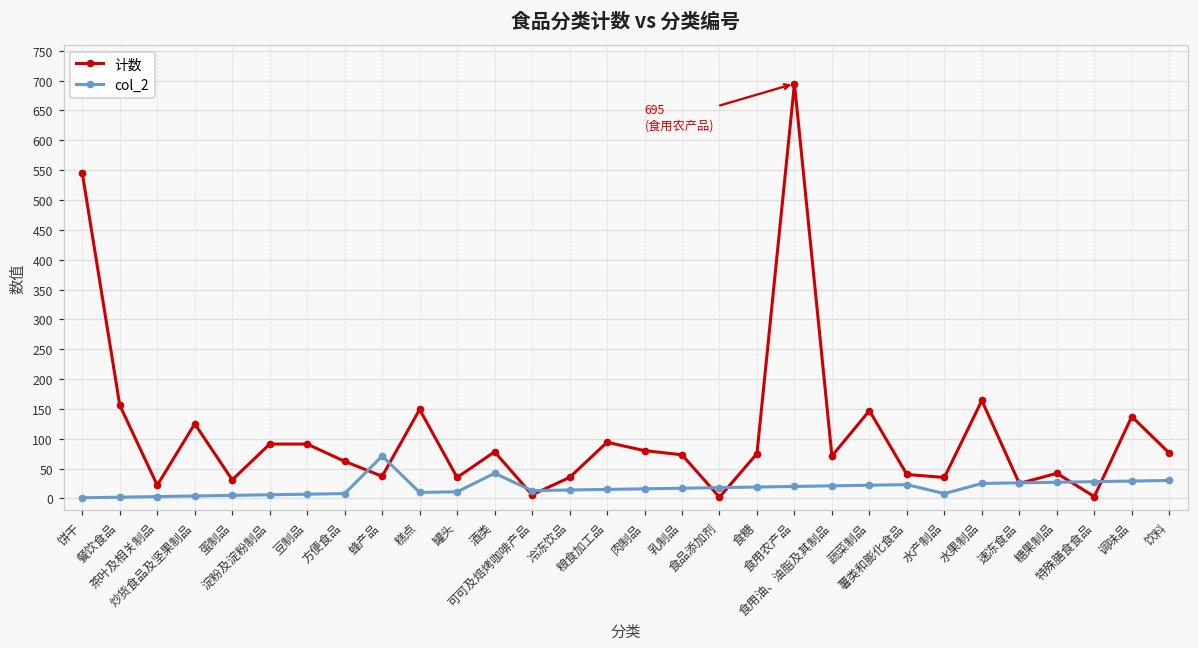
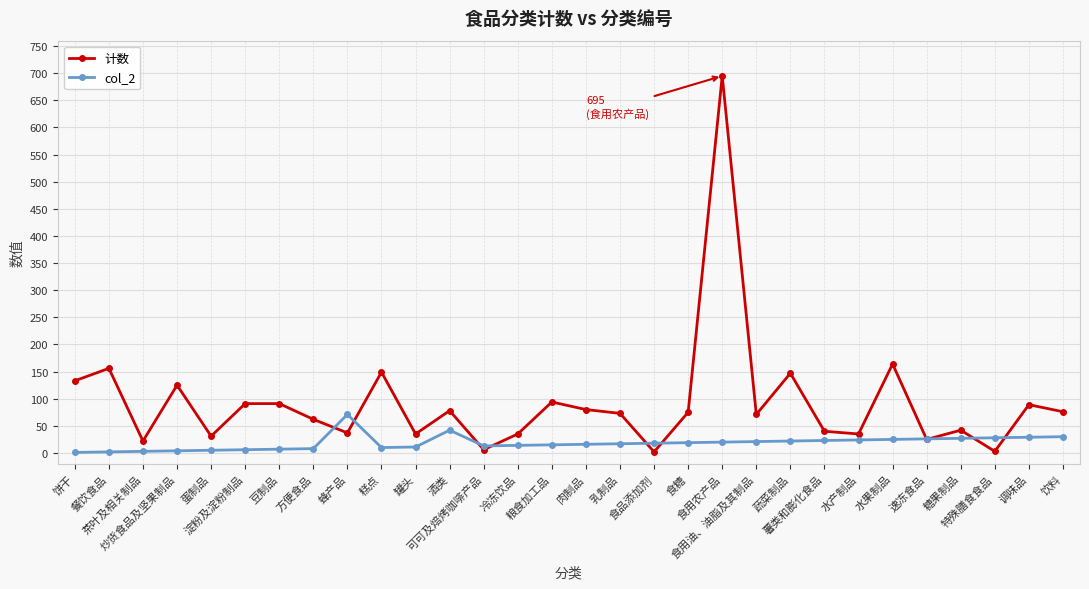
计数, 饼干: 550 -> 130
col_2, 水产制品: 10 -> 20
计数, 调味品: 140 -> 90
